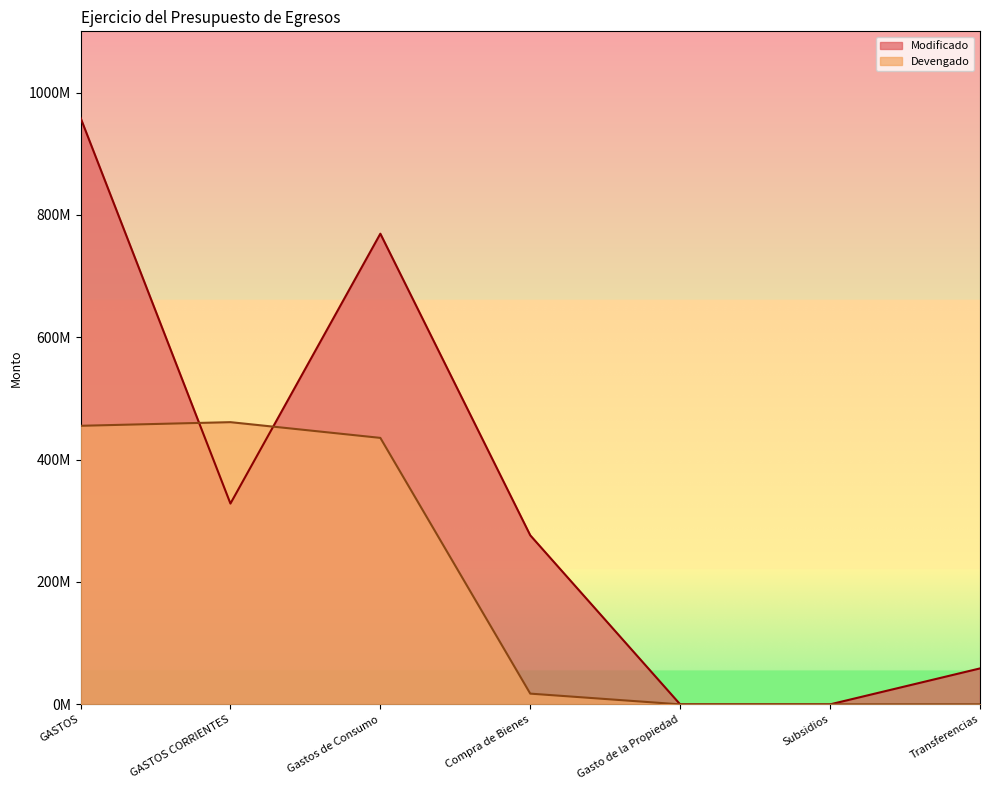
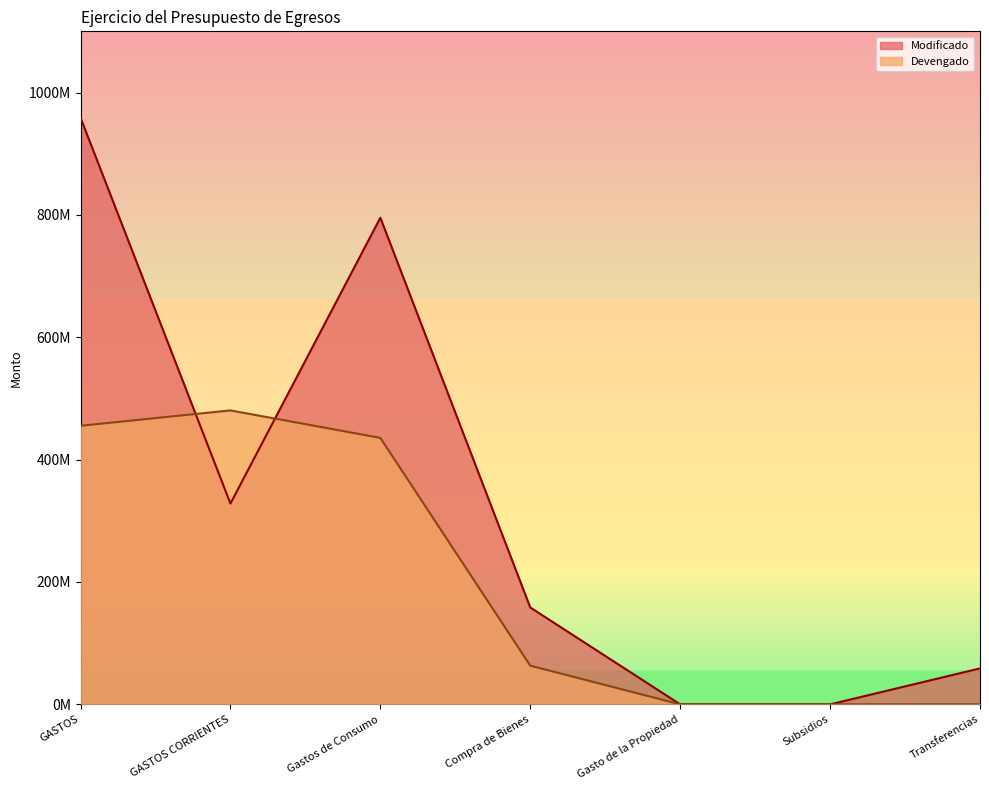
Devengado, GASTOS CORRIENTES: 460000000 -> 480000000
Modificado, Gastos de Consumo: 770000000 -> 800000000
Modificado, Compra de Bienes: 280000000 -> 160000000
Devengado, Compra de Bienes: 20000000 -> 60000000
